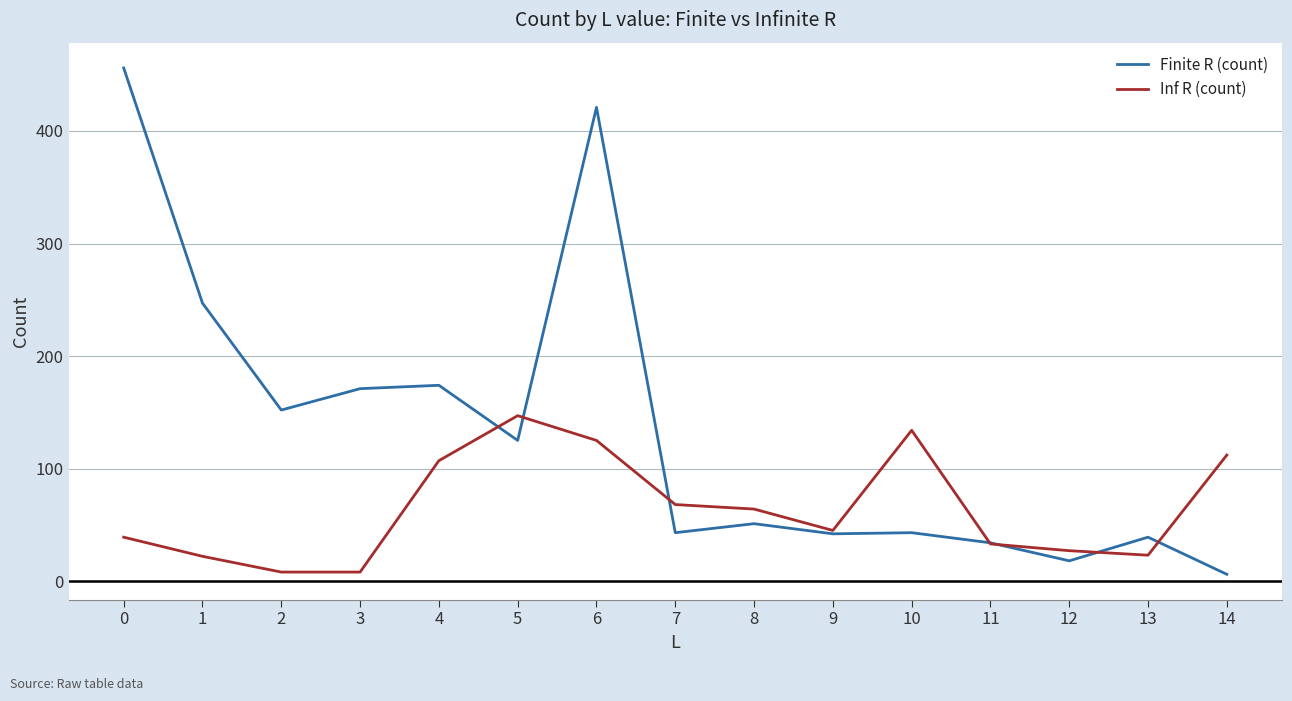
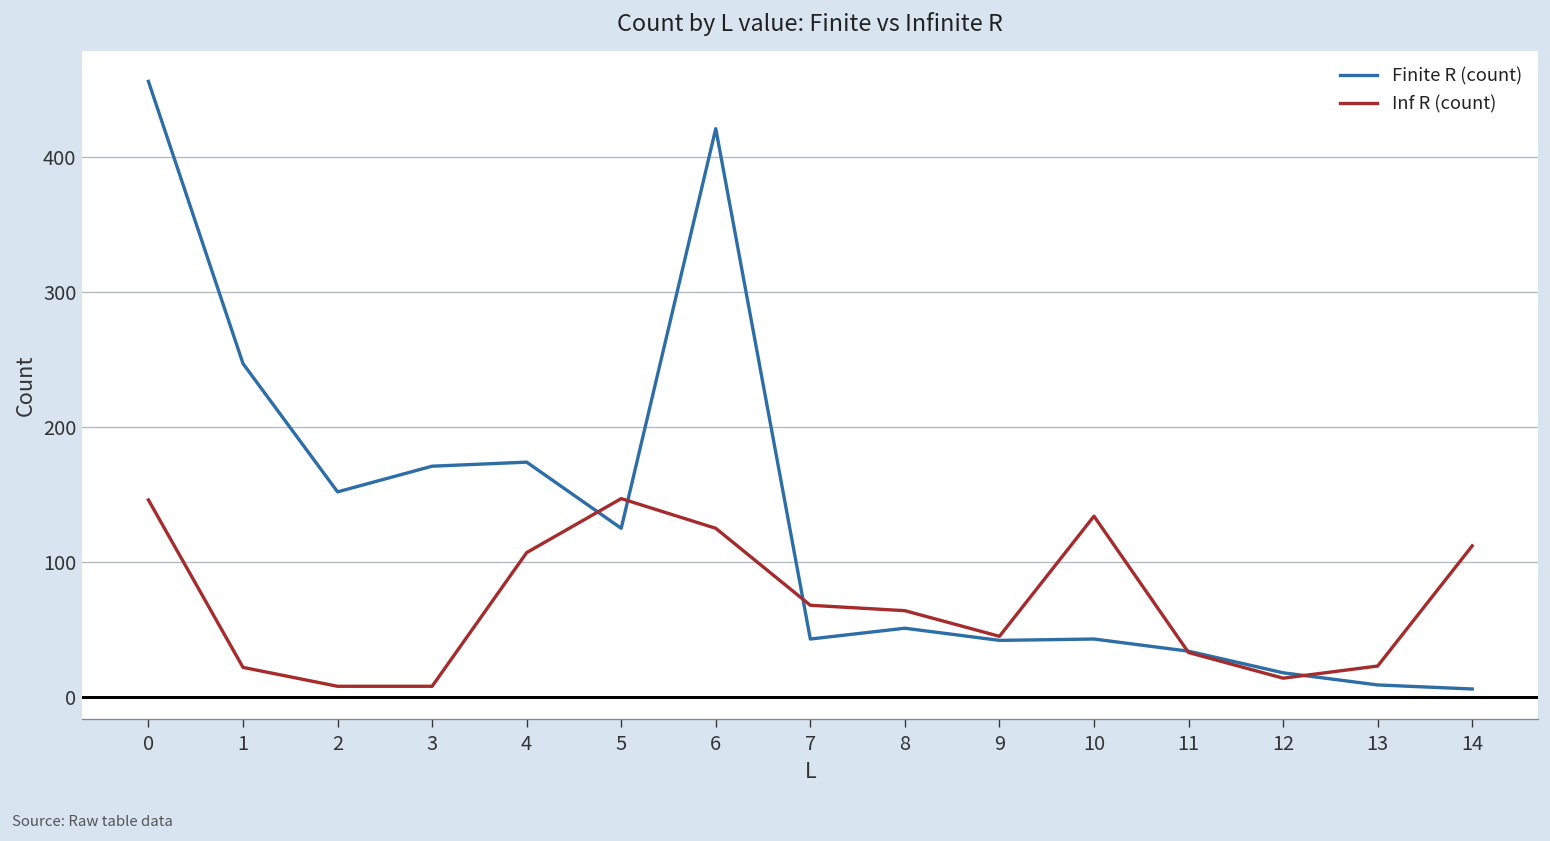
Inf R (count), 0: 39 -> 146
Inf R (count), 12: 27 -> 14
Finite R (count), 13: 39 -> 9
